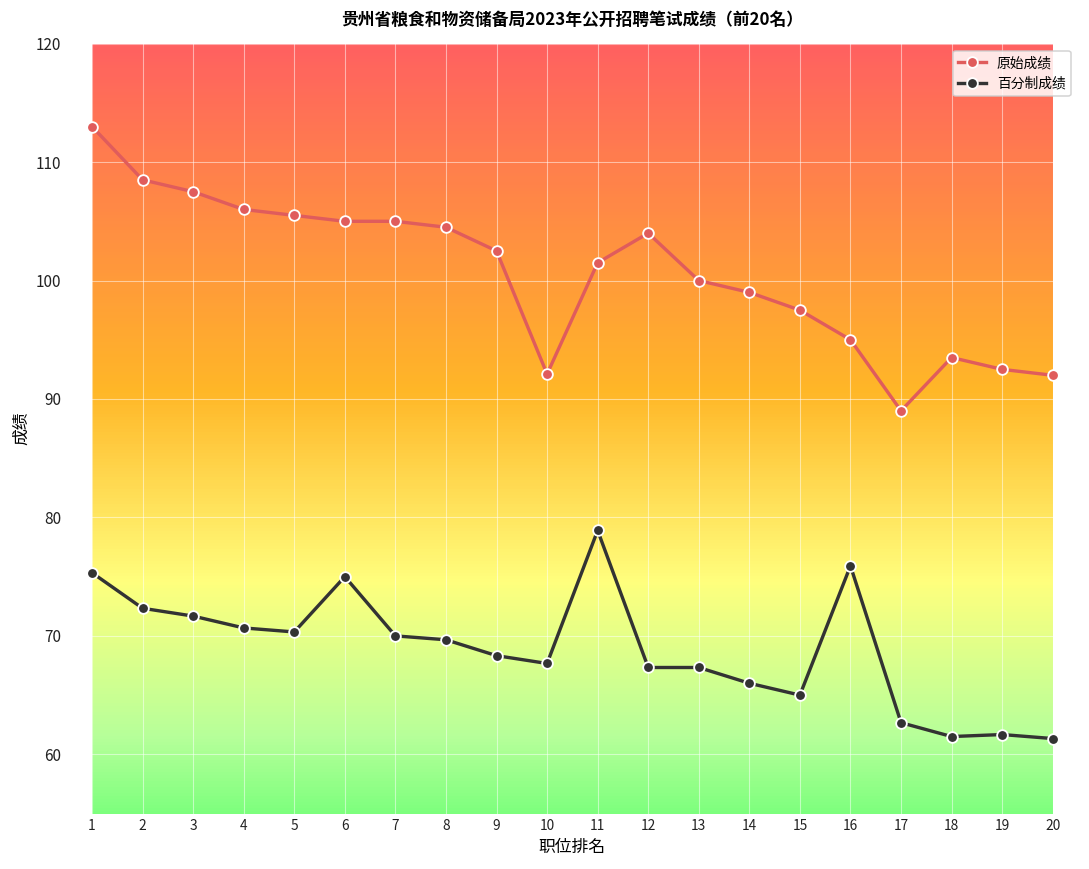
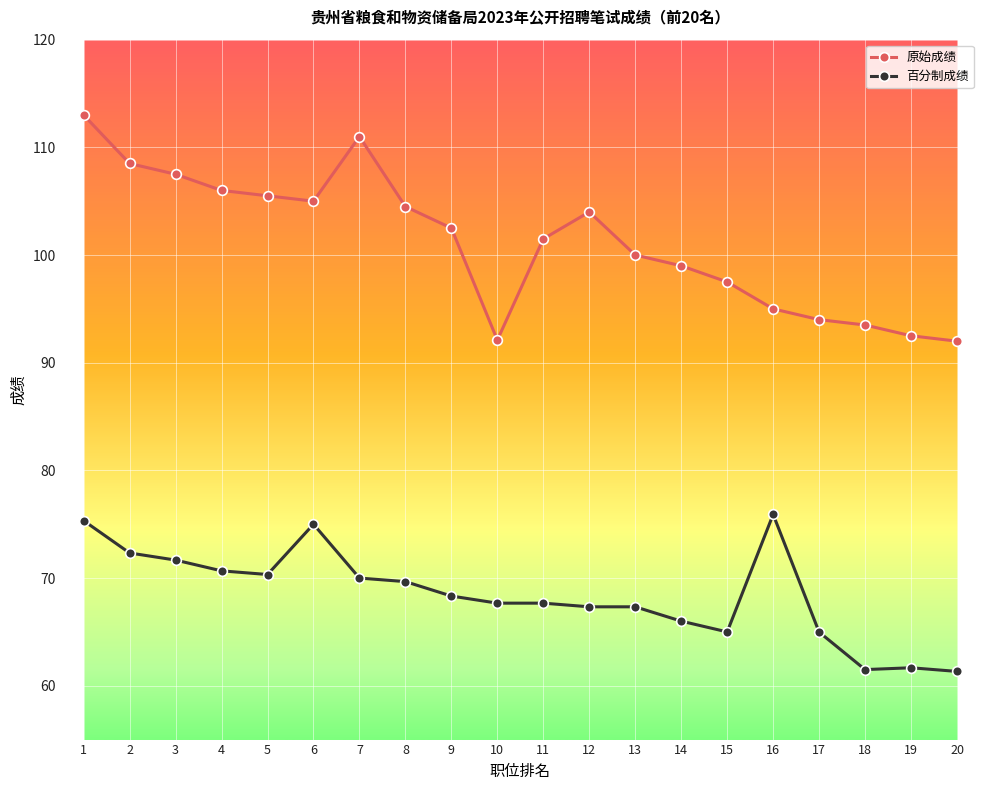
原始成绩, 7: 105 -> 111
百分制成绩, 11: 78.9 -> 67.7
原始成绩, 17: 89 -> 94
百分制成绩, 17: 62.7 -> 65.0
